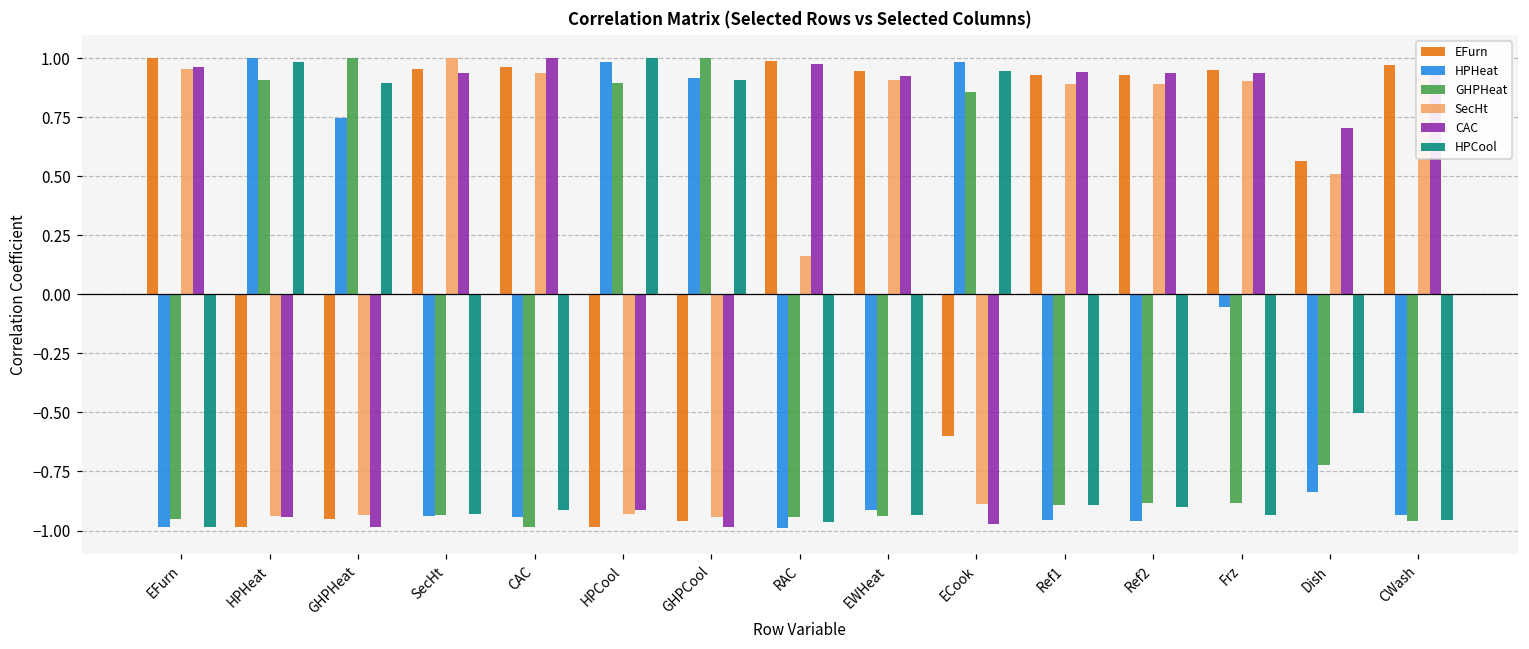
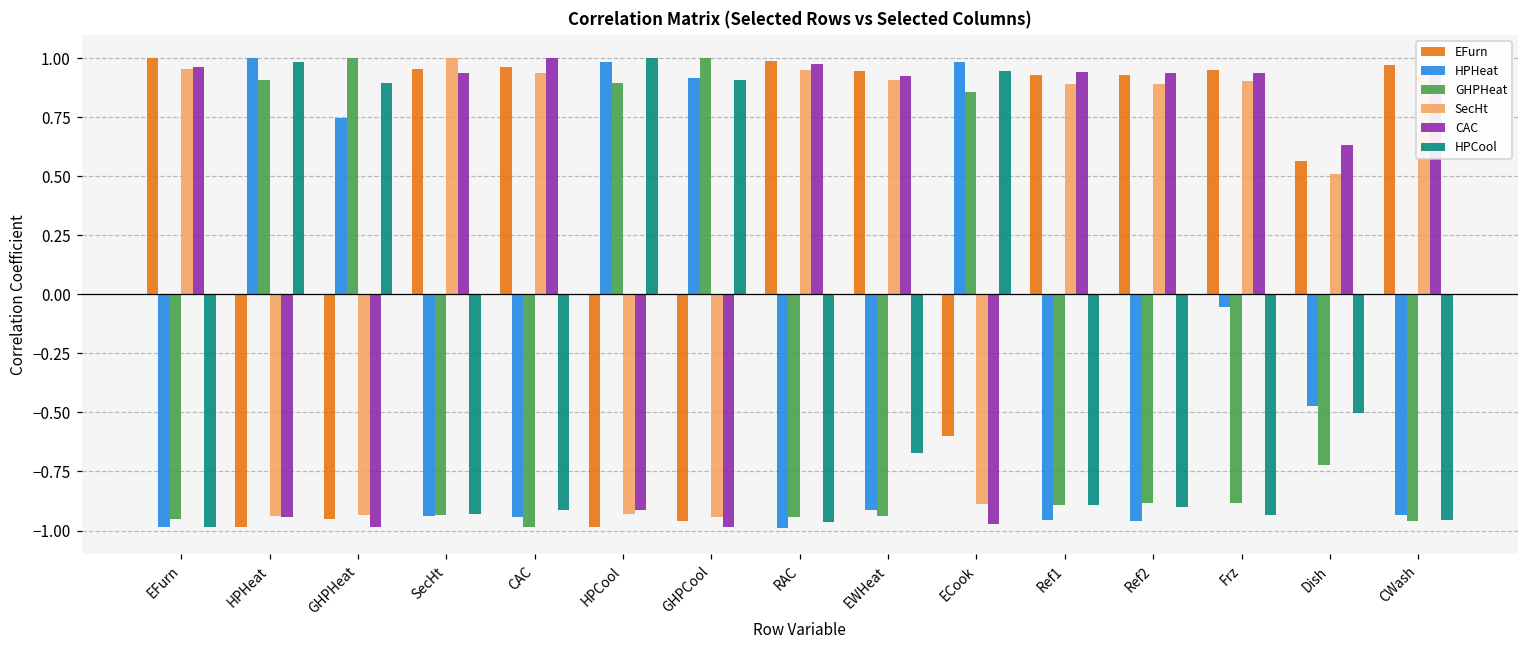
SecHt, RAC: 0.16 -> 0.95
HPCool, EWHeat: -0.94 -> -0.67
HPHeat, Dish: -0.84 -> -0.47
CAC, Dish: 0.71 -> 0.63
